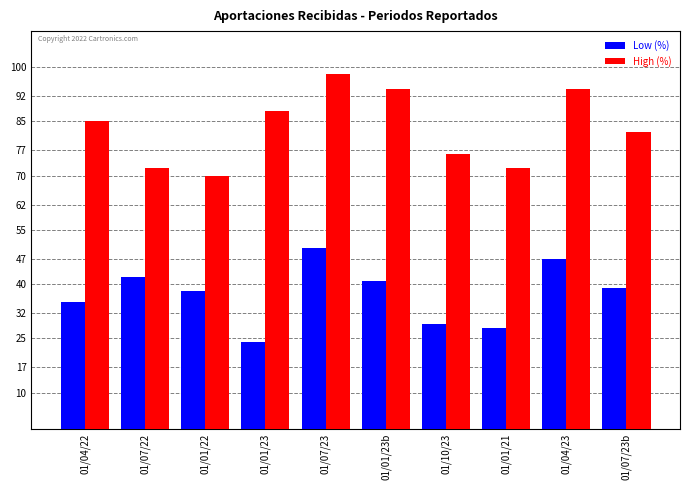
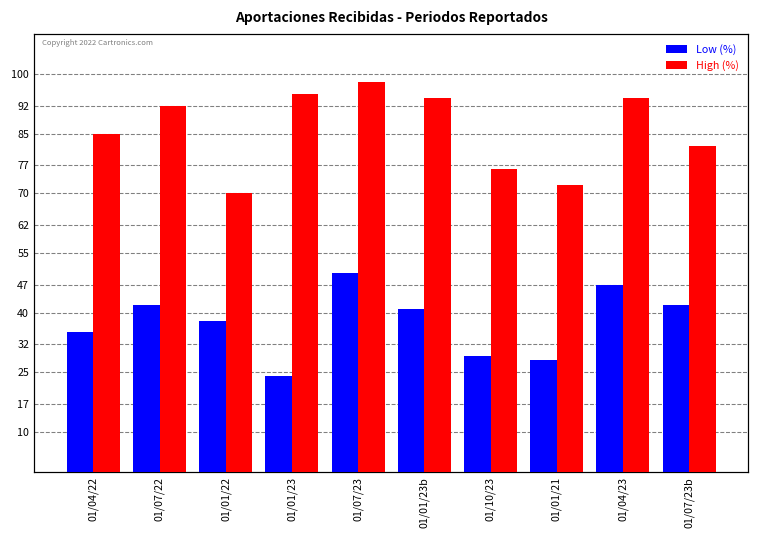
High (%), 01/07/22: 72 -> 92
High (%), 01/01/23: 88 -> 95
Low (%), 01/07/23b: 39 -> 42
